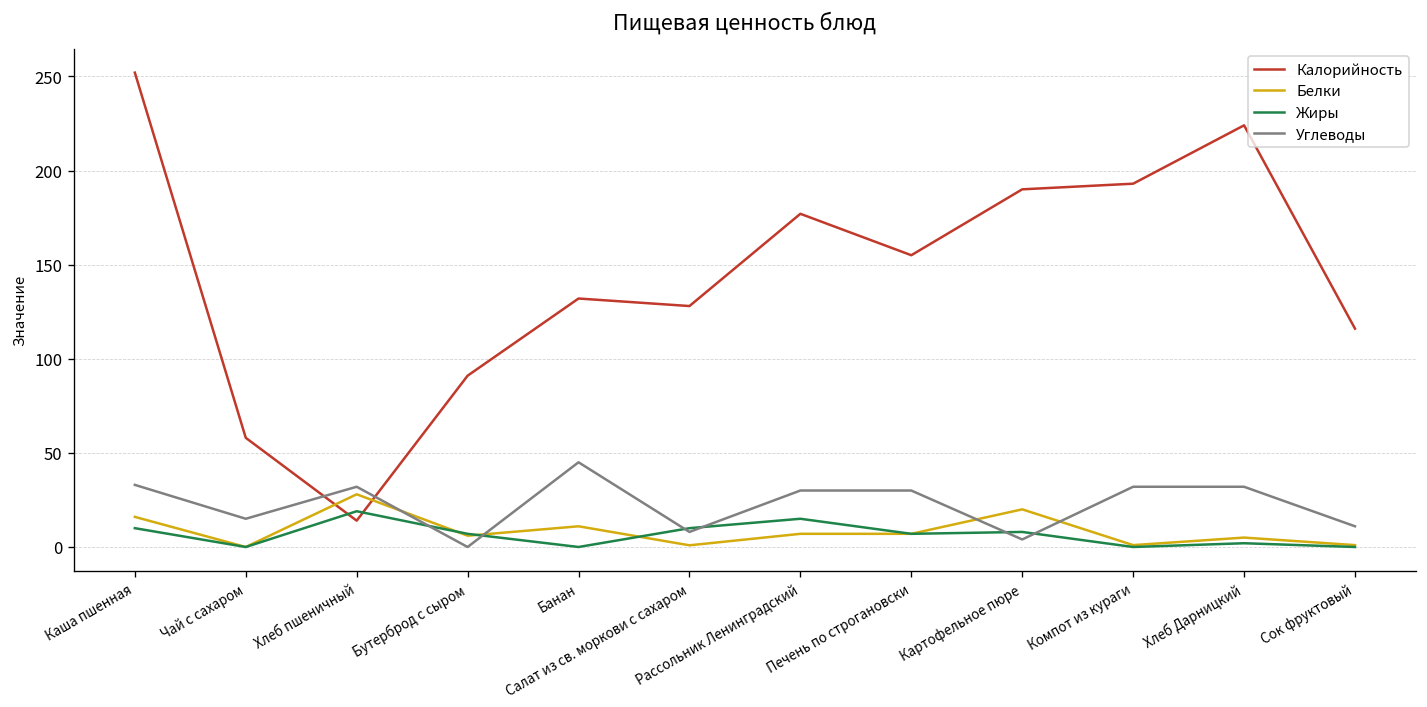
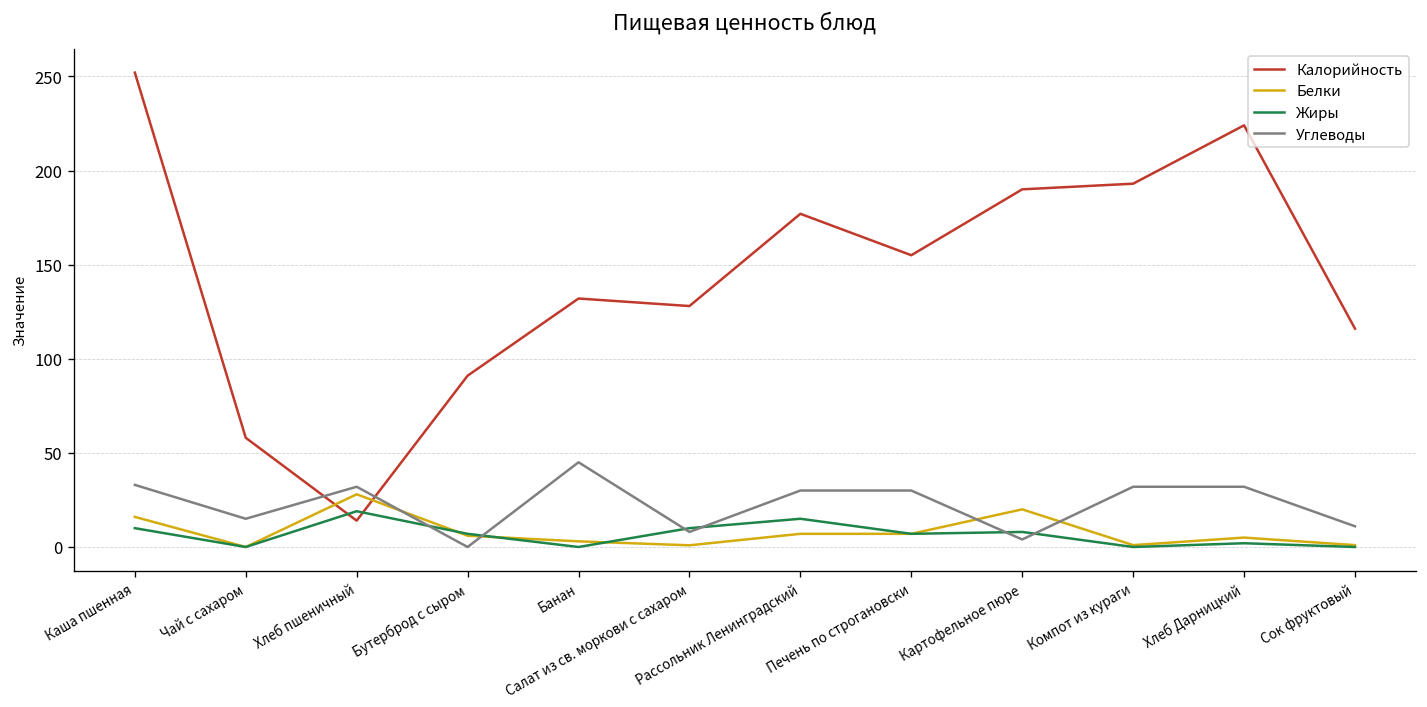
Белки, Банан: 11 -> 3
